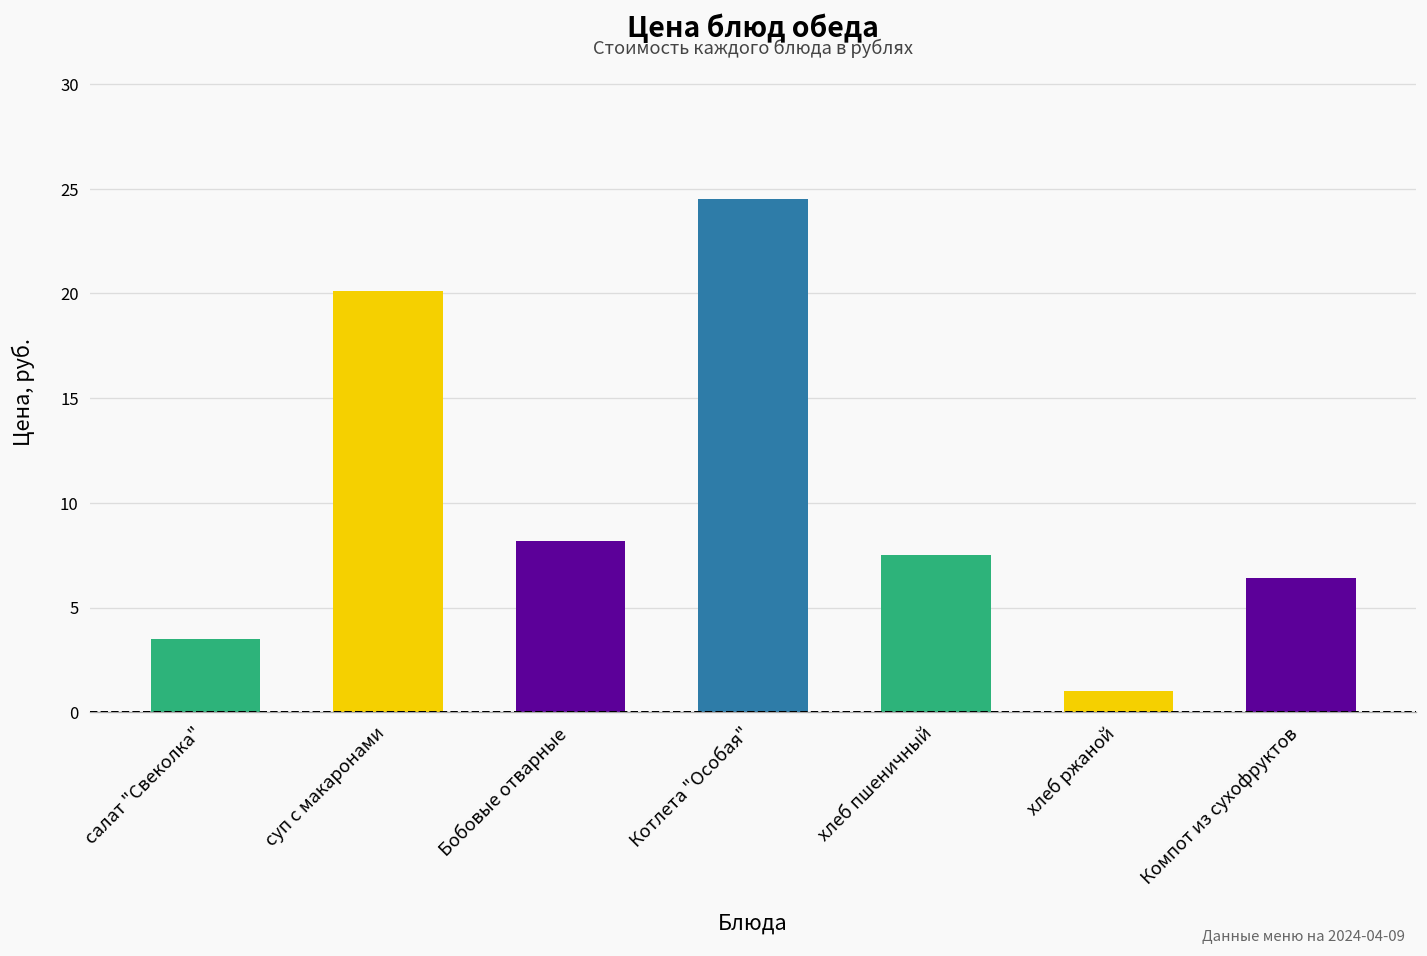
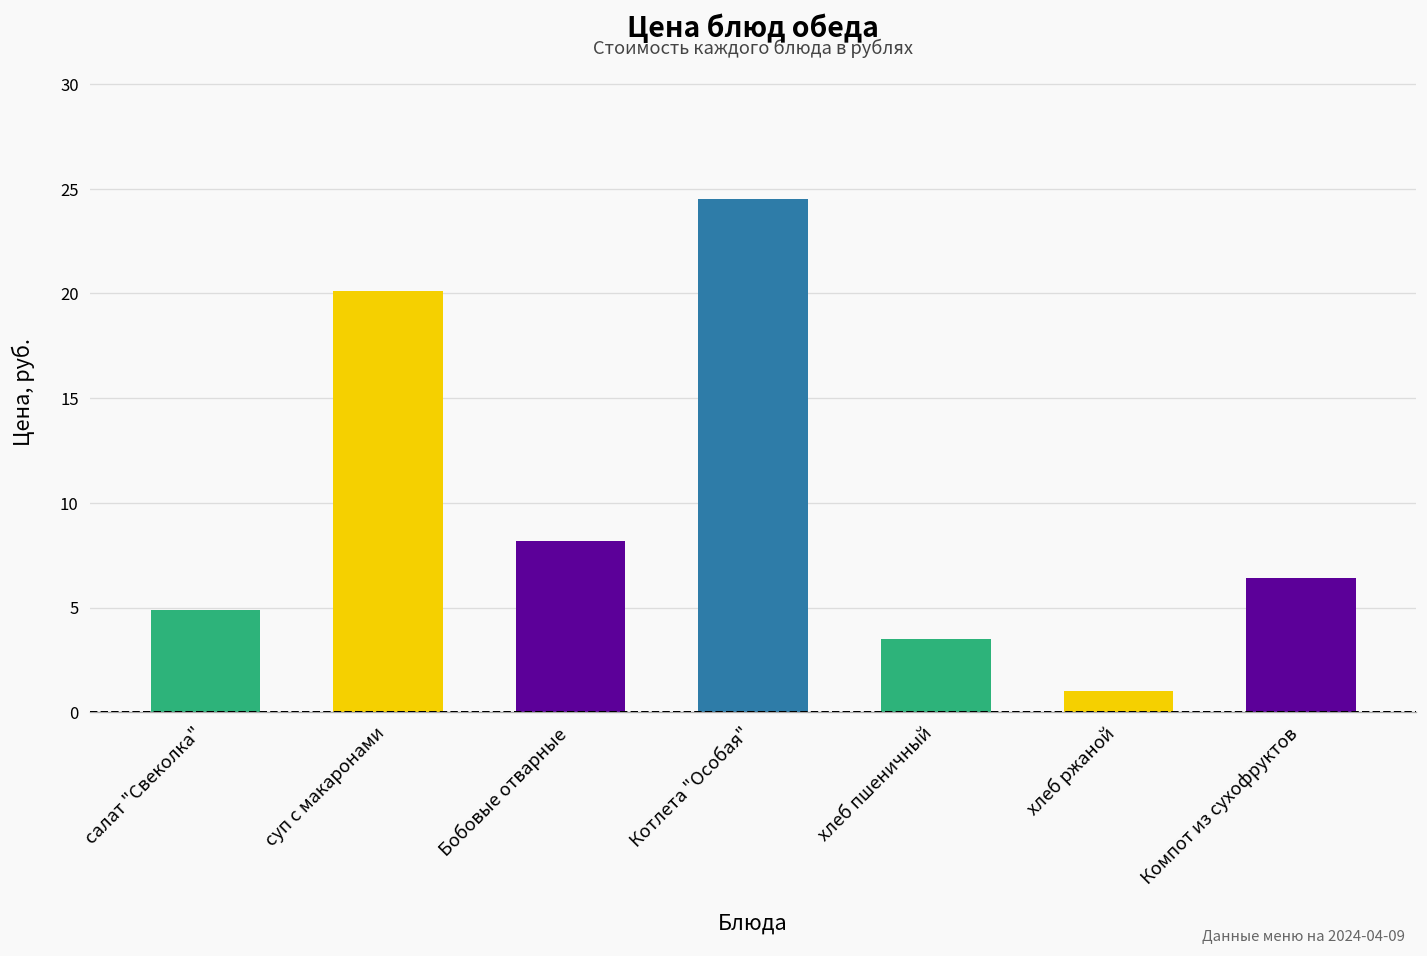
салат "Свеколка": 3.5 -> 4.9
хлеб пшеничный: 7.5 -> 3.5
